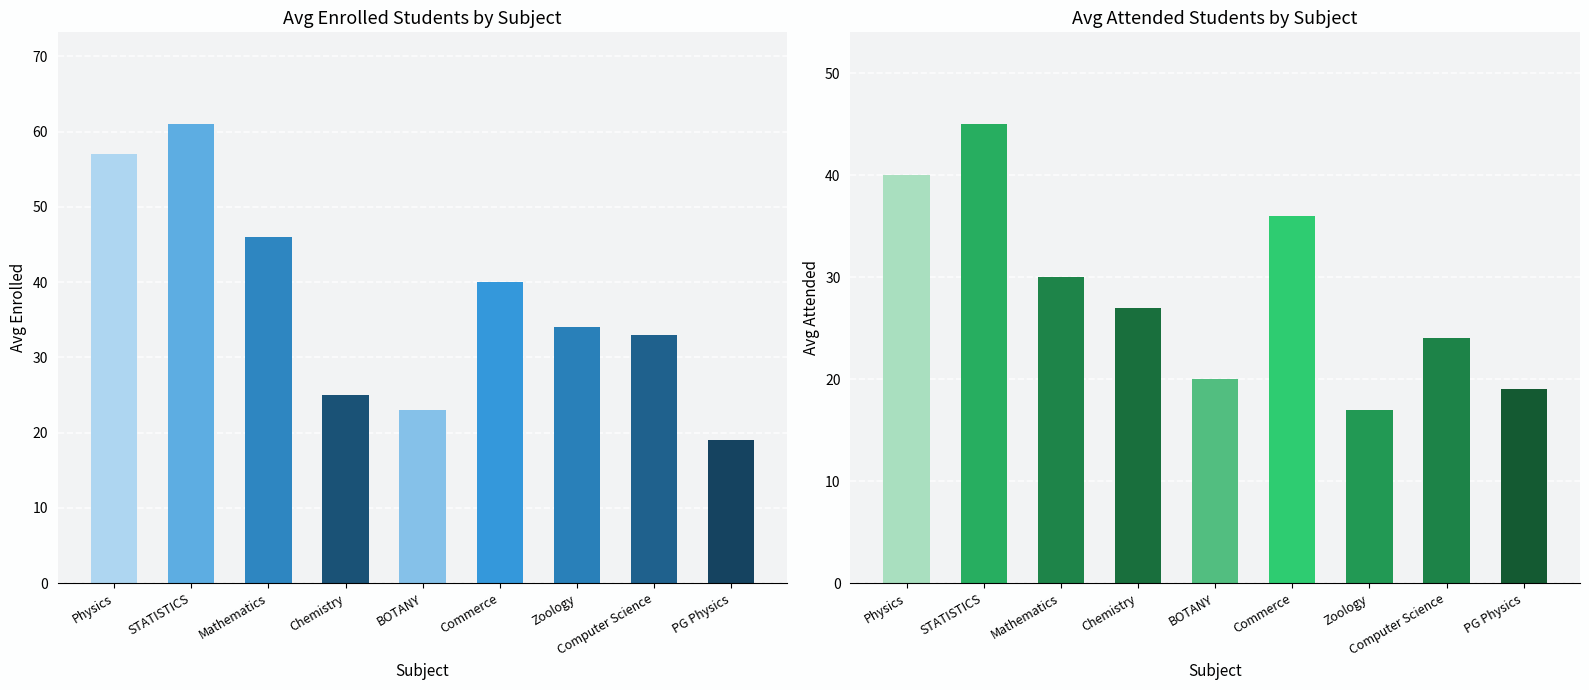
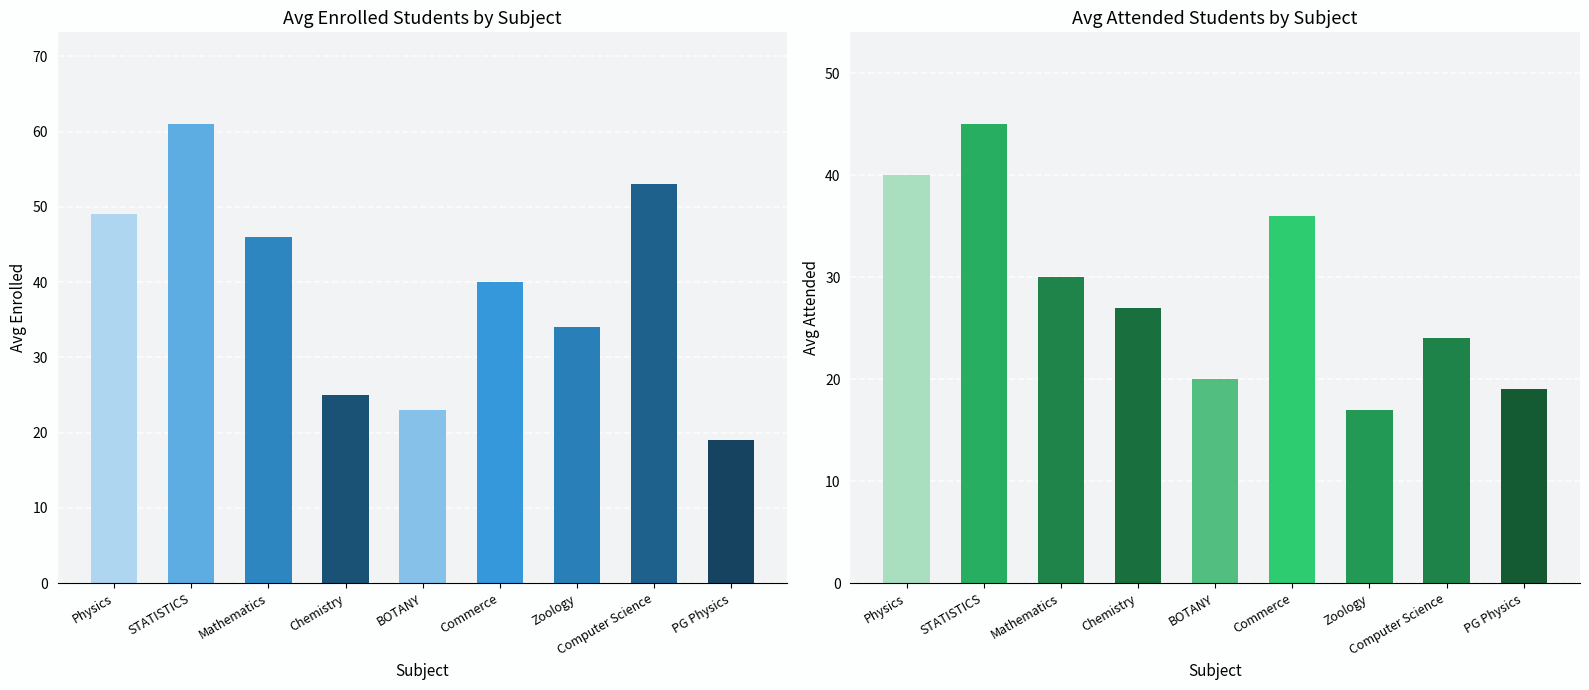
Avg Enrolled Students by Subject, Physics: 57 -> 49
Avg Enrolled Students by Subject, Computer Science: 33 -> 53
